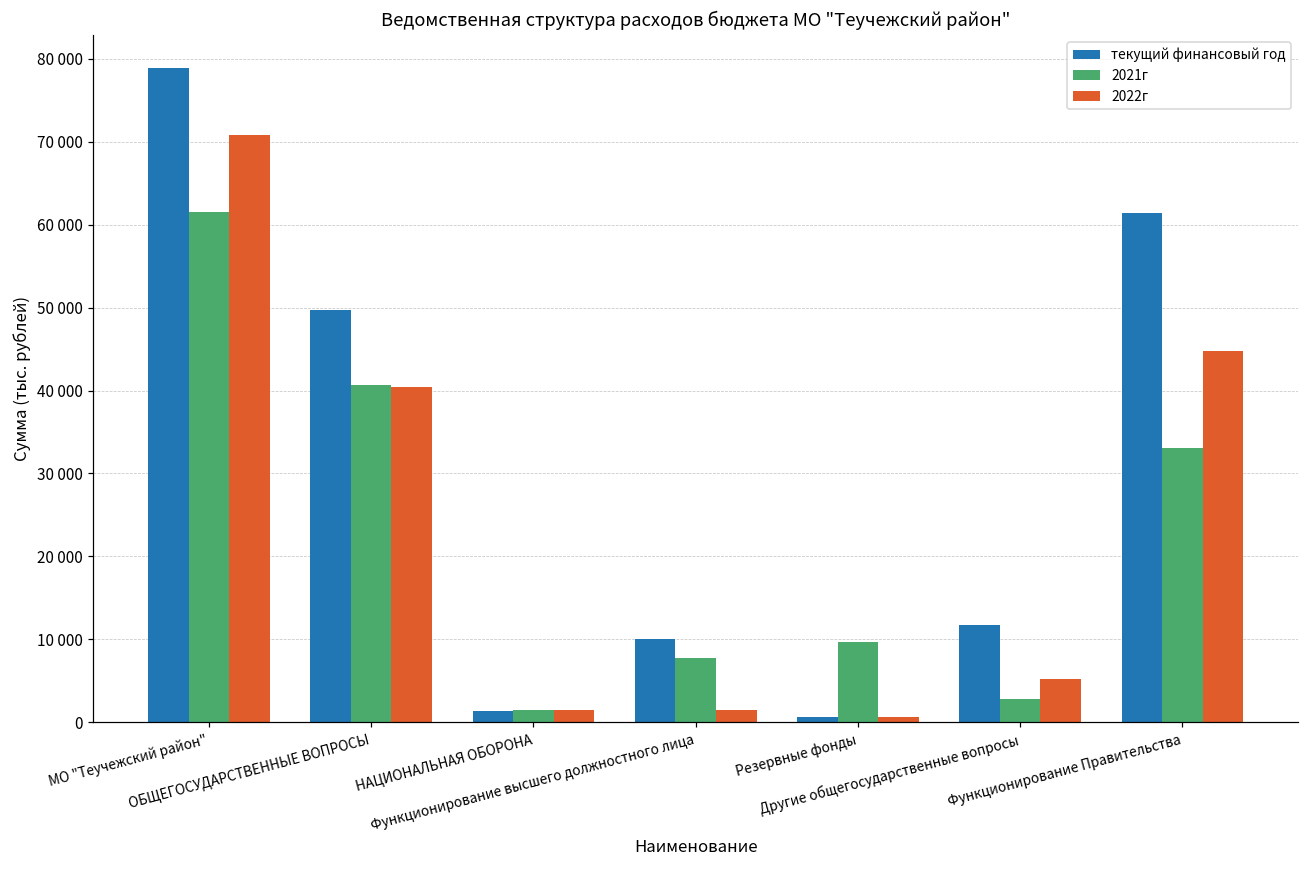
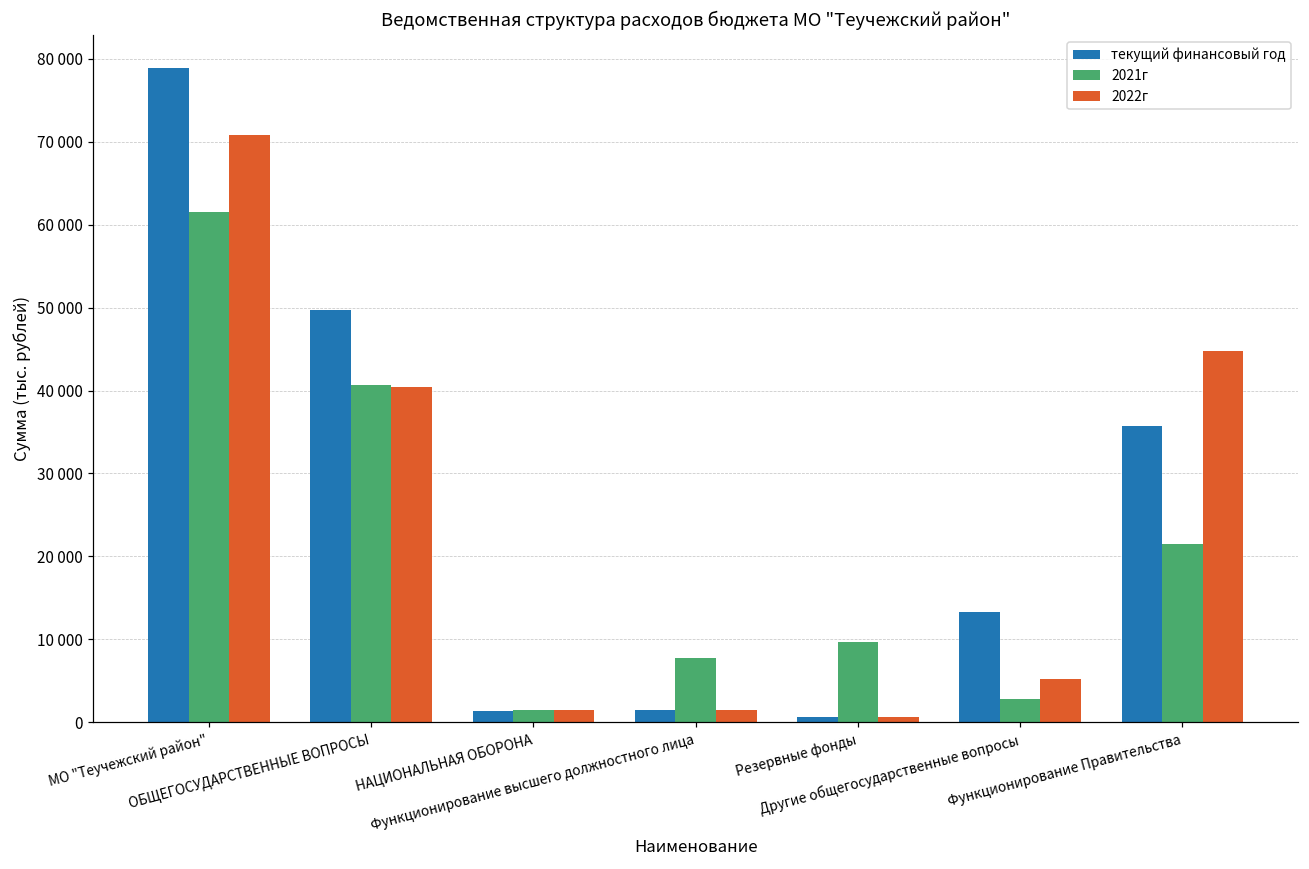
текущий финансовый год, Функционирование высшего должностного лица: 10000 -> 1000
текущий финансовый год, Другие общегосударственные вопросы: 12000 -> 13000
текущий финансовый год, Функционирование Правительства: 61000 -> 36000
2021г, Функционирование Правительства: 33000 -> 21000
